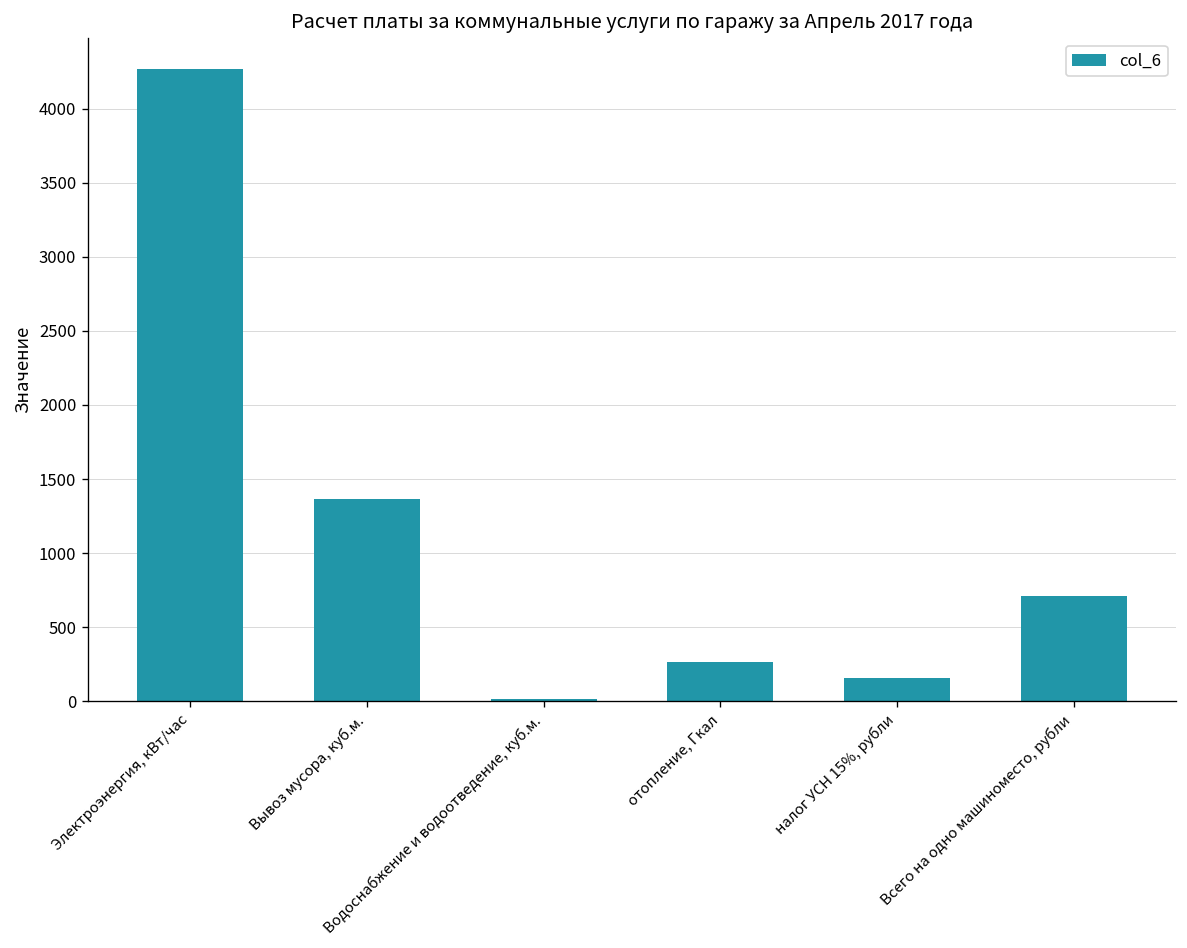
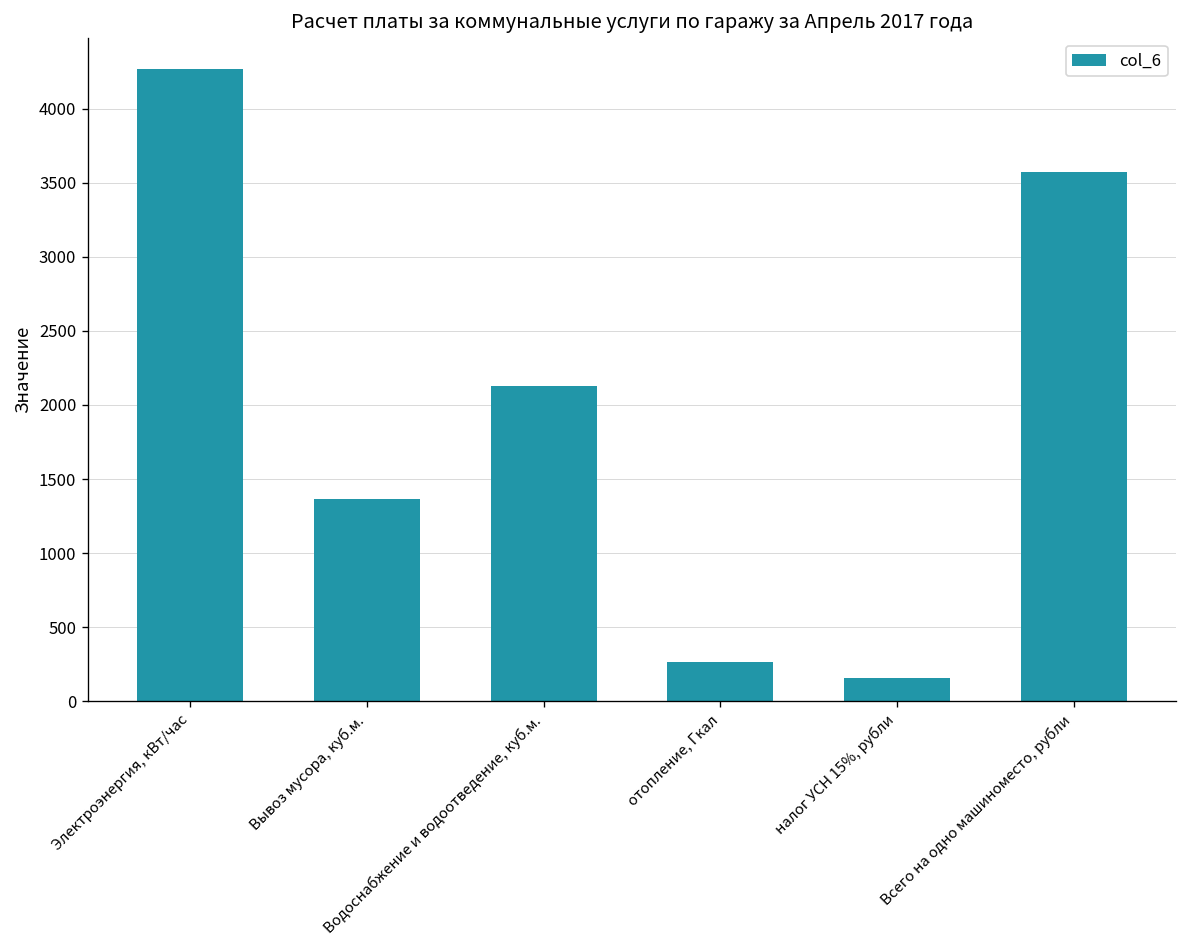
Водоснабжение и водоотведение, куб.м.: 20 -> 2130
Всего на одно машиноместо, рубли: 710 -> 3570
